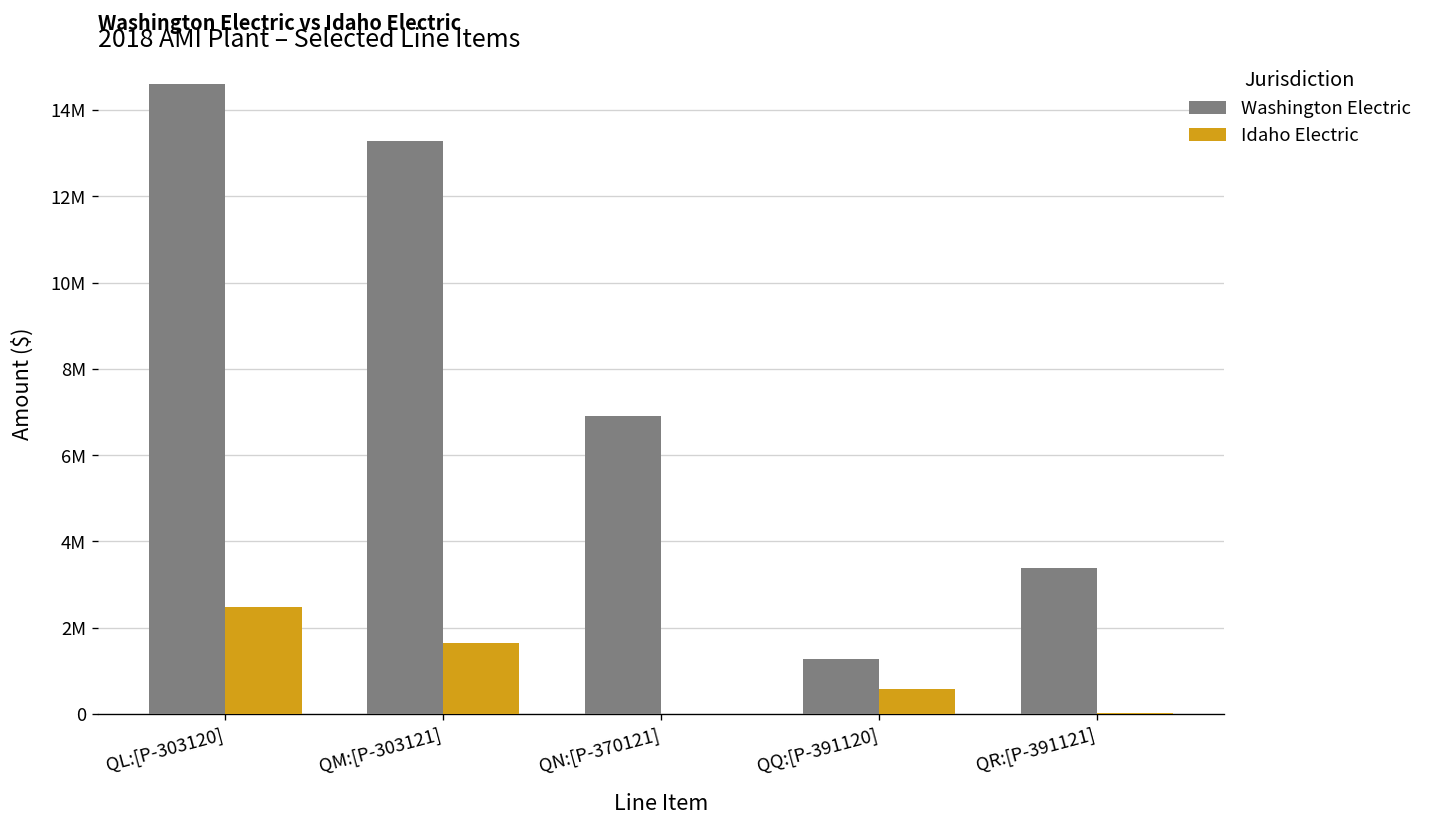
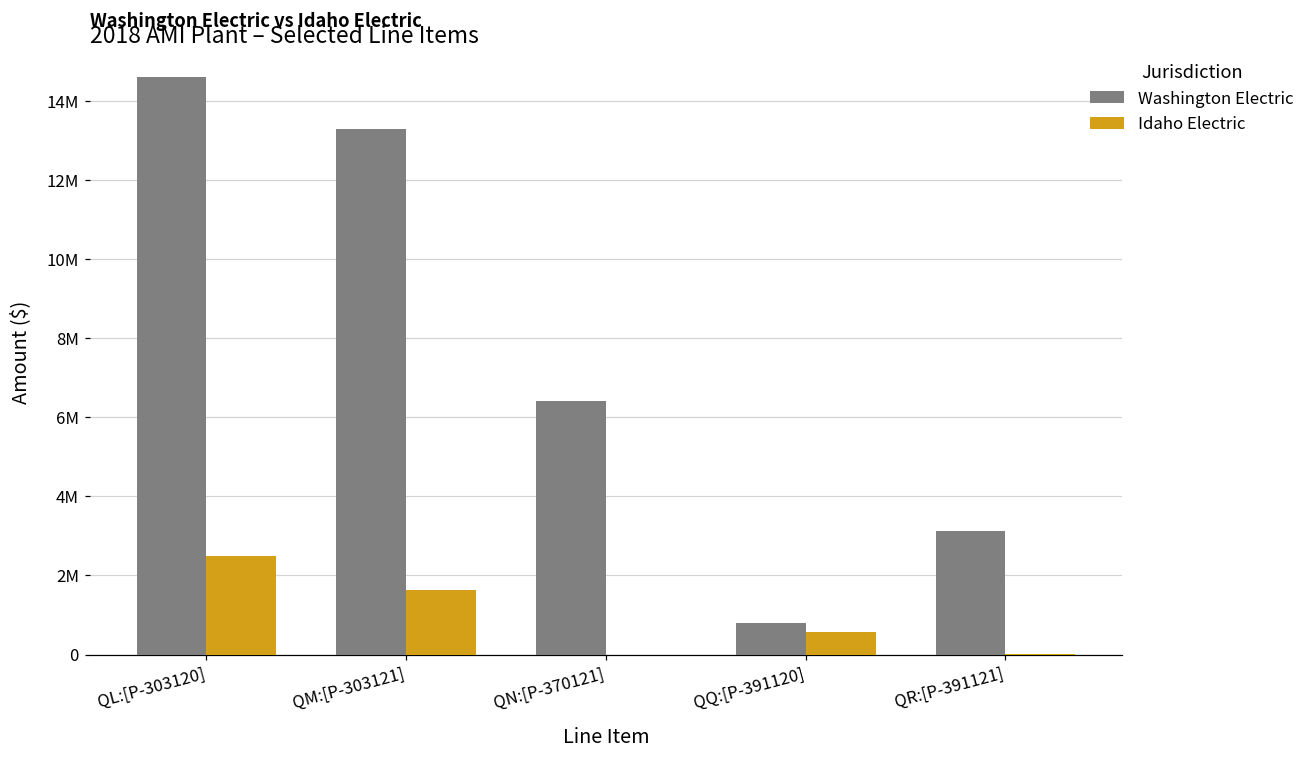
Washington Electric, QN:[P-370121]: 6900000 -> 6400000
Washington Electric, QQ:[P-391120]: 1300000 -> 800000
Washington Electric, QR:[P-391121]: 3400000 -> 3100000
